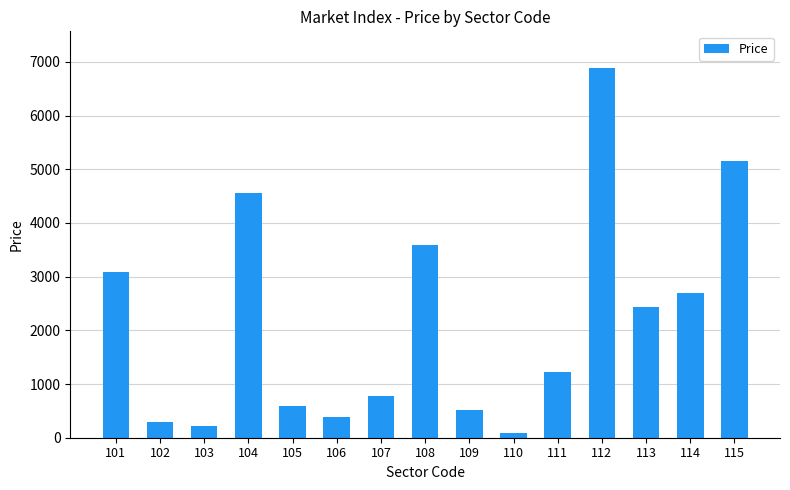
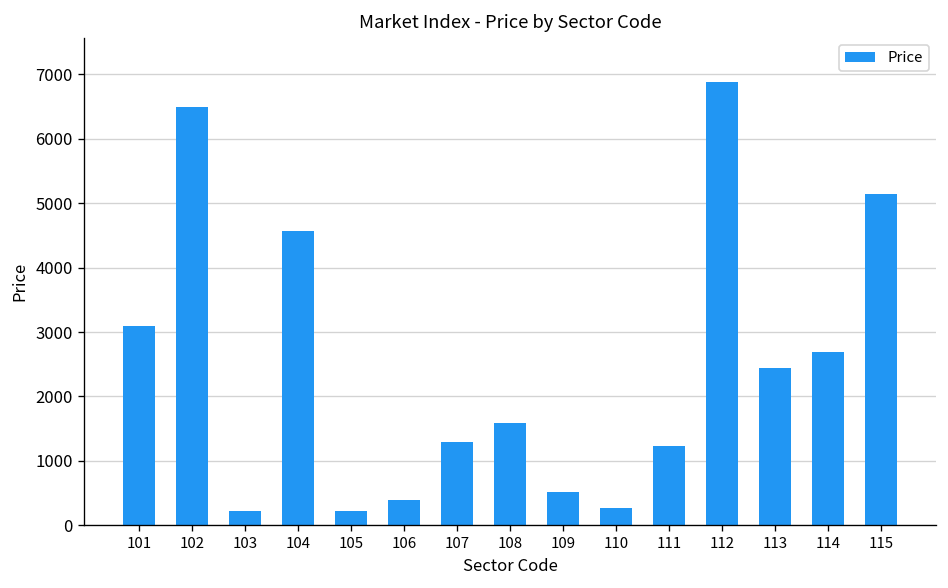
102: 300 -> 6500
105: 600 -> 200
107: 800 -> 1300
108: 3600 -> 1600
110: 100 -> 300
